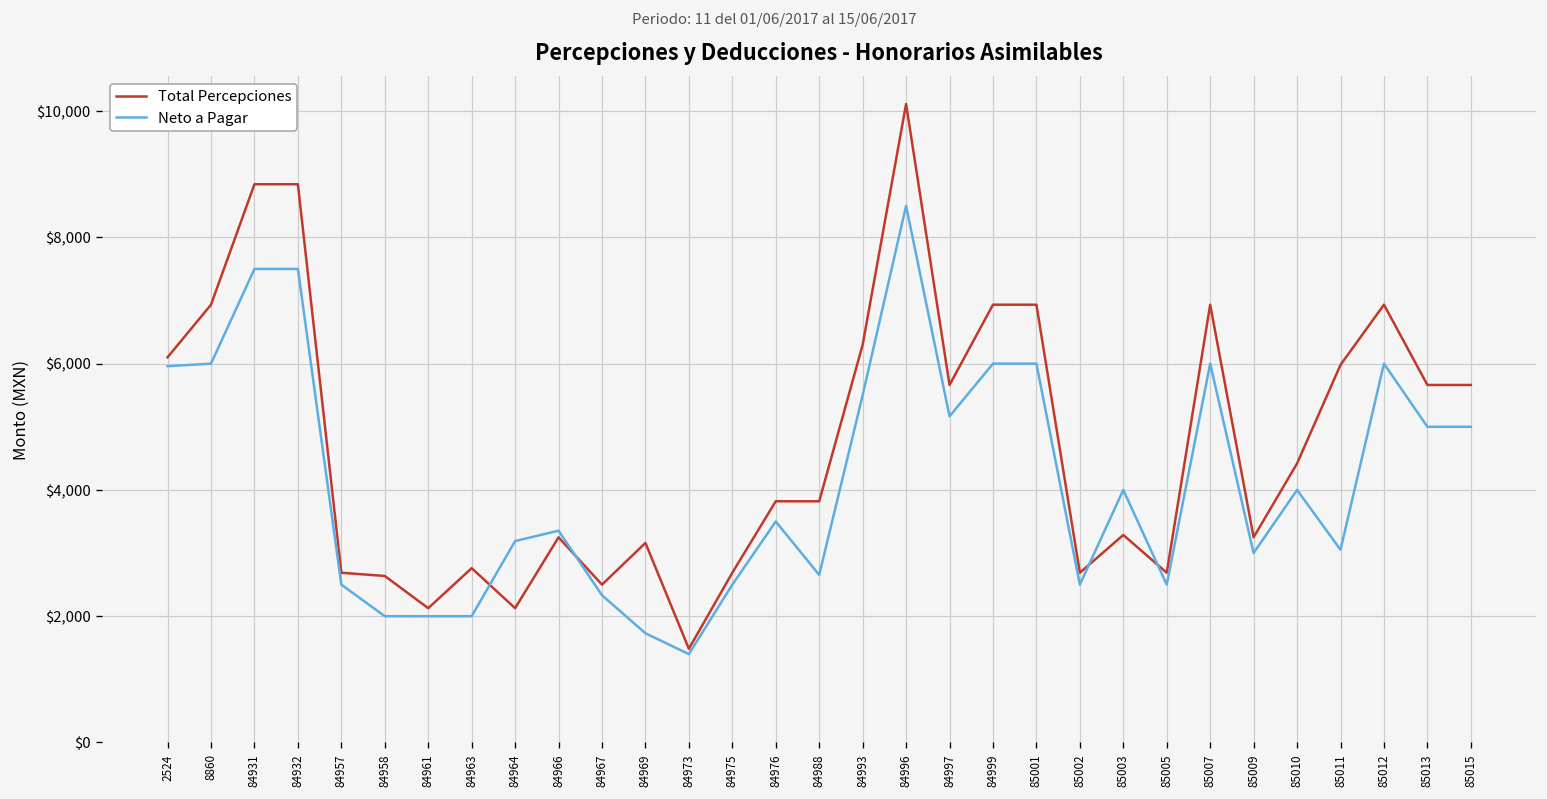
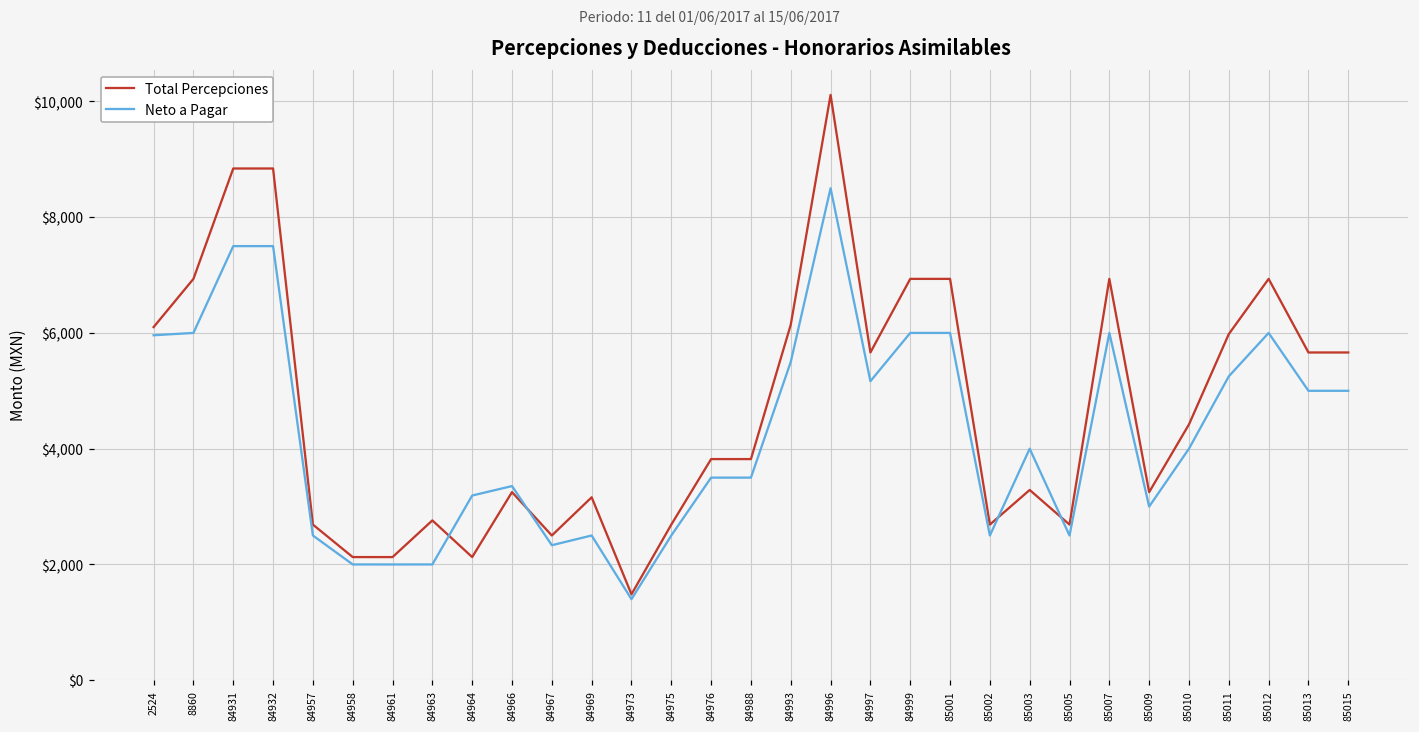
Total Percepciones, 84958: $2,600 -> $2,100
Neto a Pagar, 84969: $1,700 -> $2,500
Neto a Pagar, 84988: $2,700 -> $3,500
Total Percepciones, 84993: $6,300 -> $6,100
Neto a Pagar, 85011: $3,100 -> $5,300
